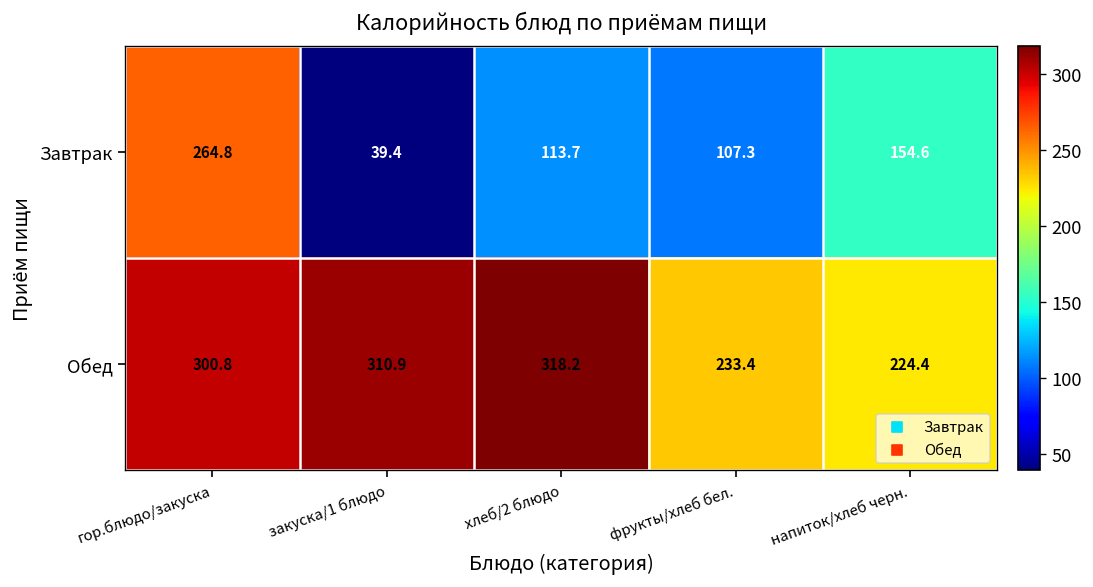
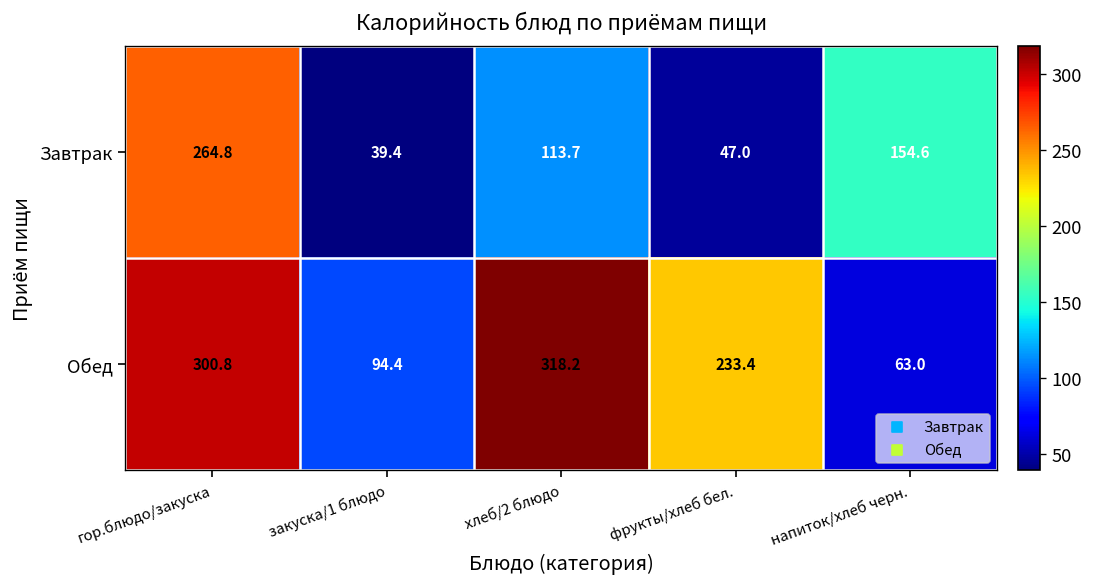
Завтрак, фрукты/хлеб бел.: 107.3 -> 47.0
Обед, закуска/1 блюдо: 310.9 -> 94.4
Обед, напиток/хлеб черн.: 224.4 -> 63.0
